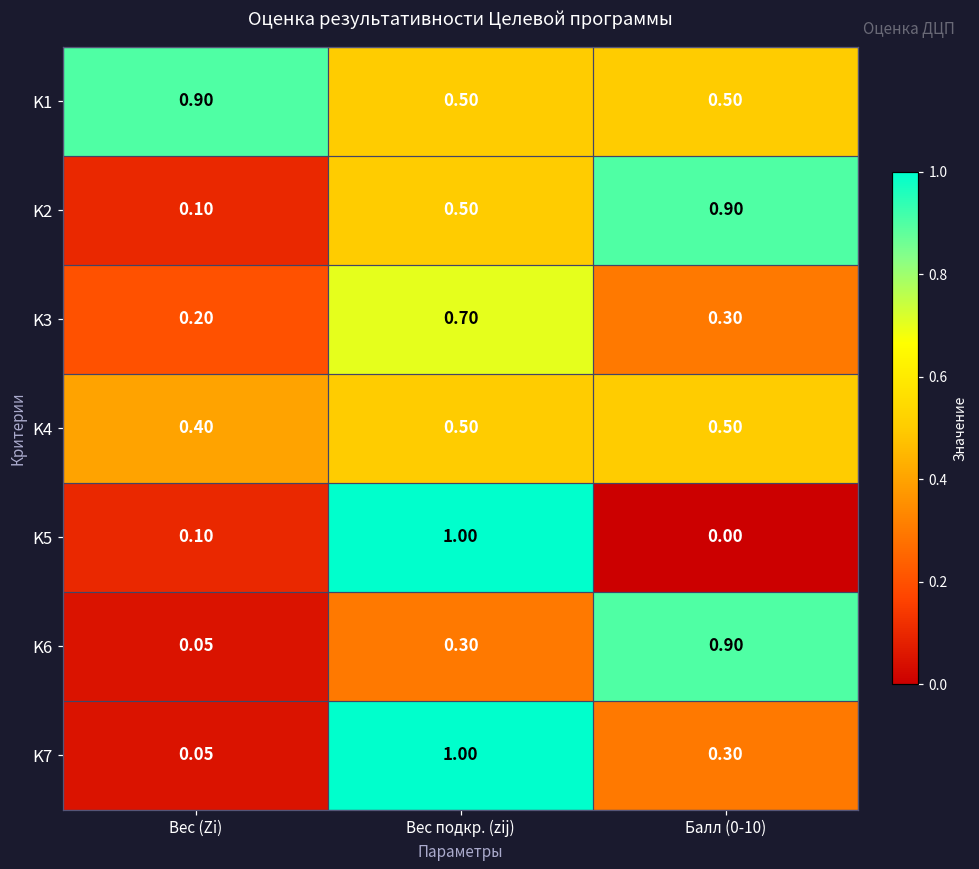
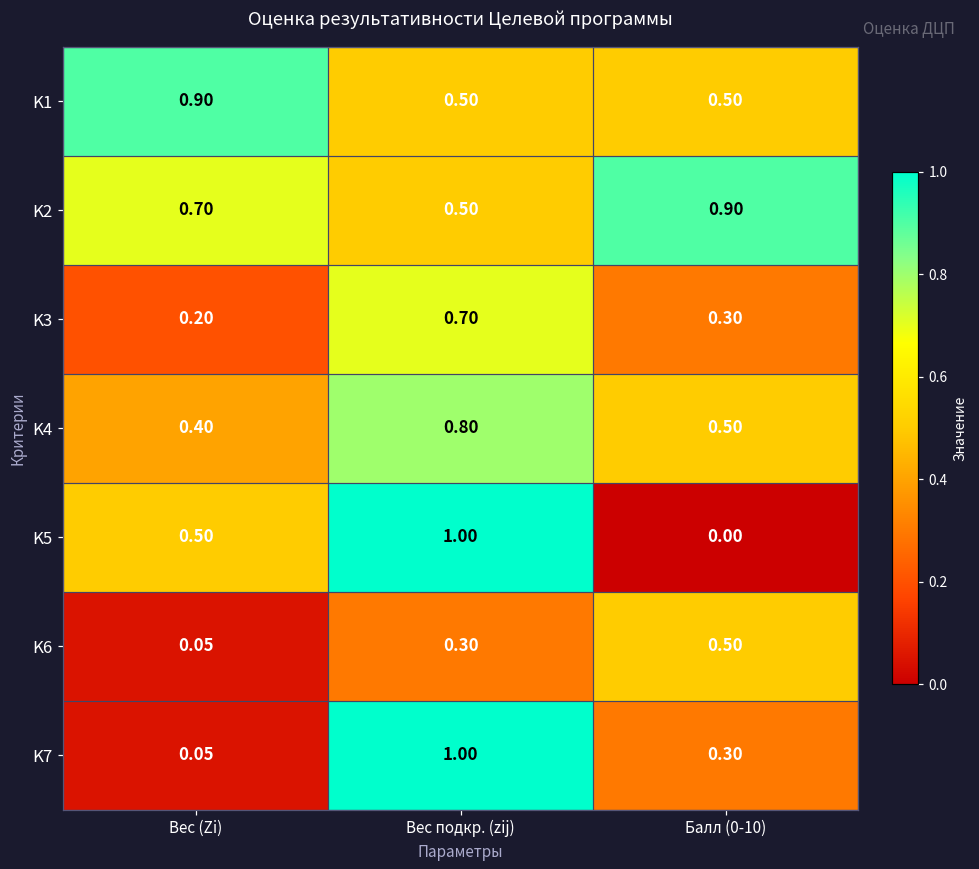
K2, Вес (Zi): 0.10 -> 0.70
K4, Вес подкр. (zij): 0.50 -> 0.80
K5, Вес (Zi): 0.10 -> 0.50
K6, Балл (0-10): 0.90 -> 0.50
